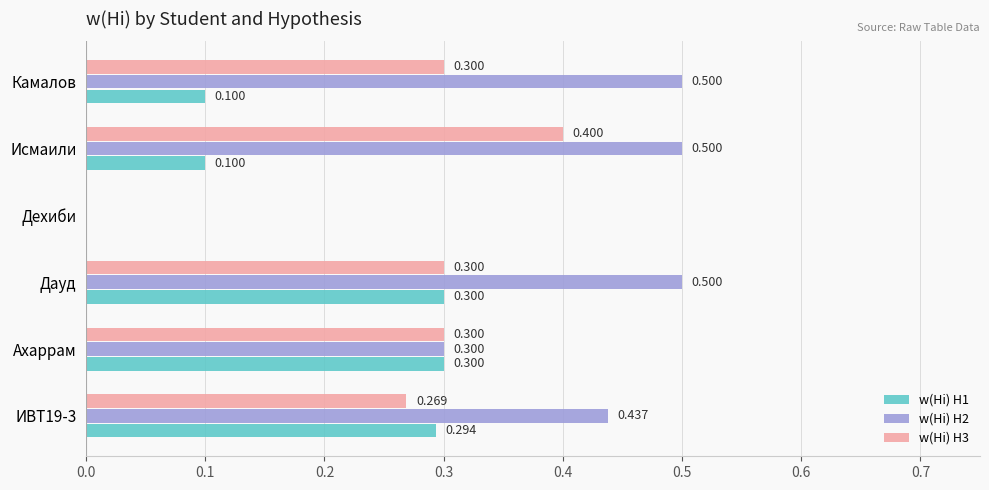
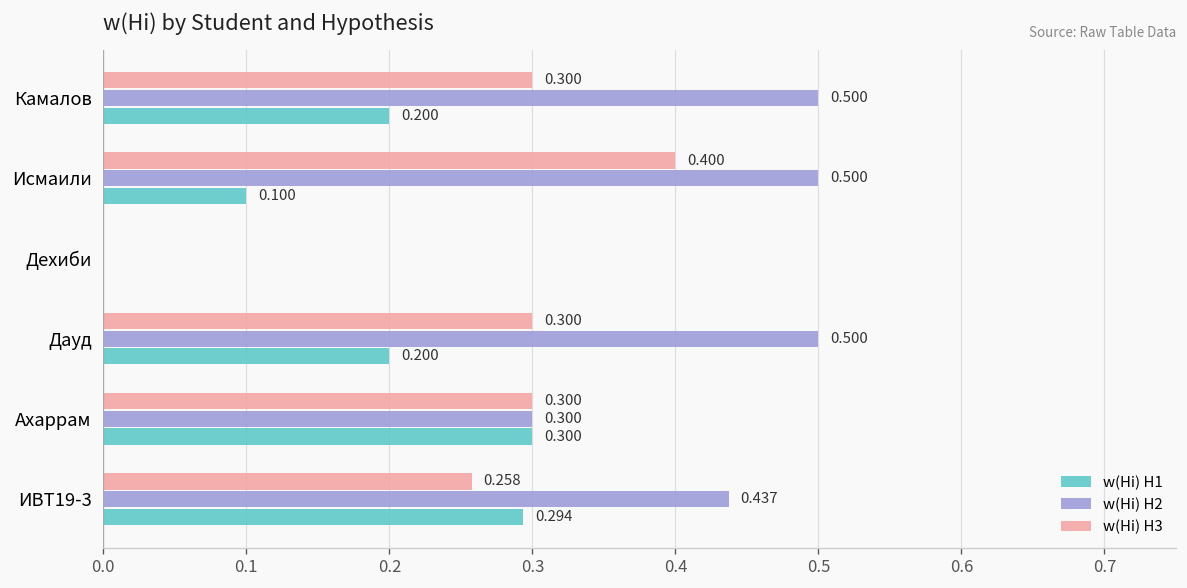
w(Hi) H1, Камалов: 0.100 -> 0.200
w(Hi) H1, Дауд: 0.300 -> 0.200
w(Hi) H3, ИВТ19-3: 0.269 -> 0.258
